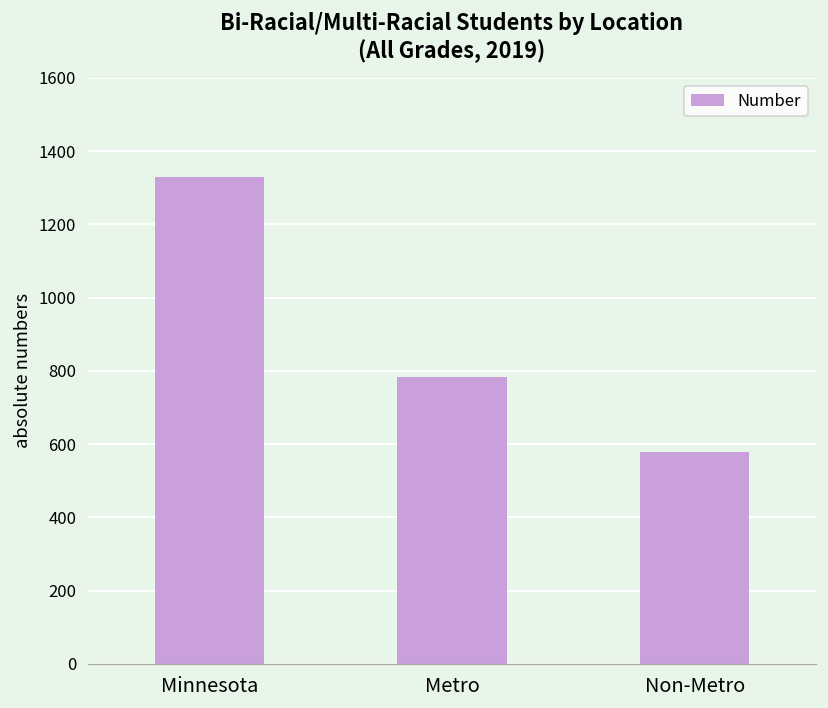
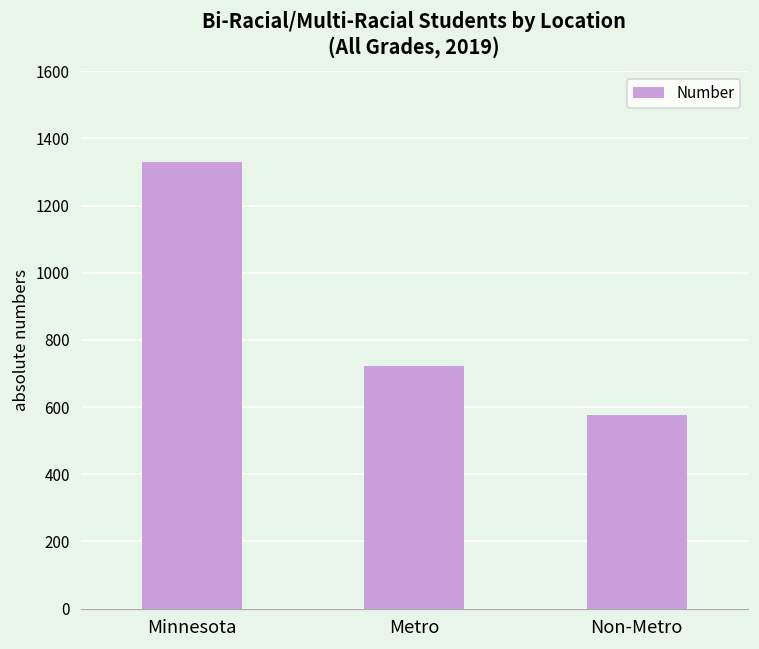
Metro: 780 -> 720
